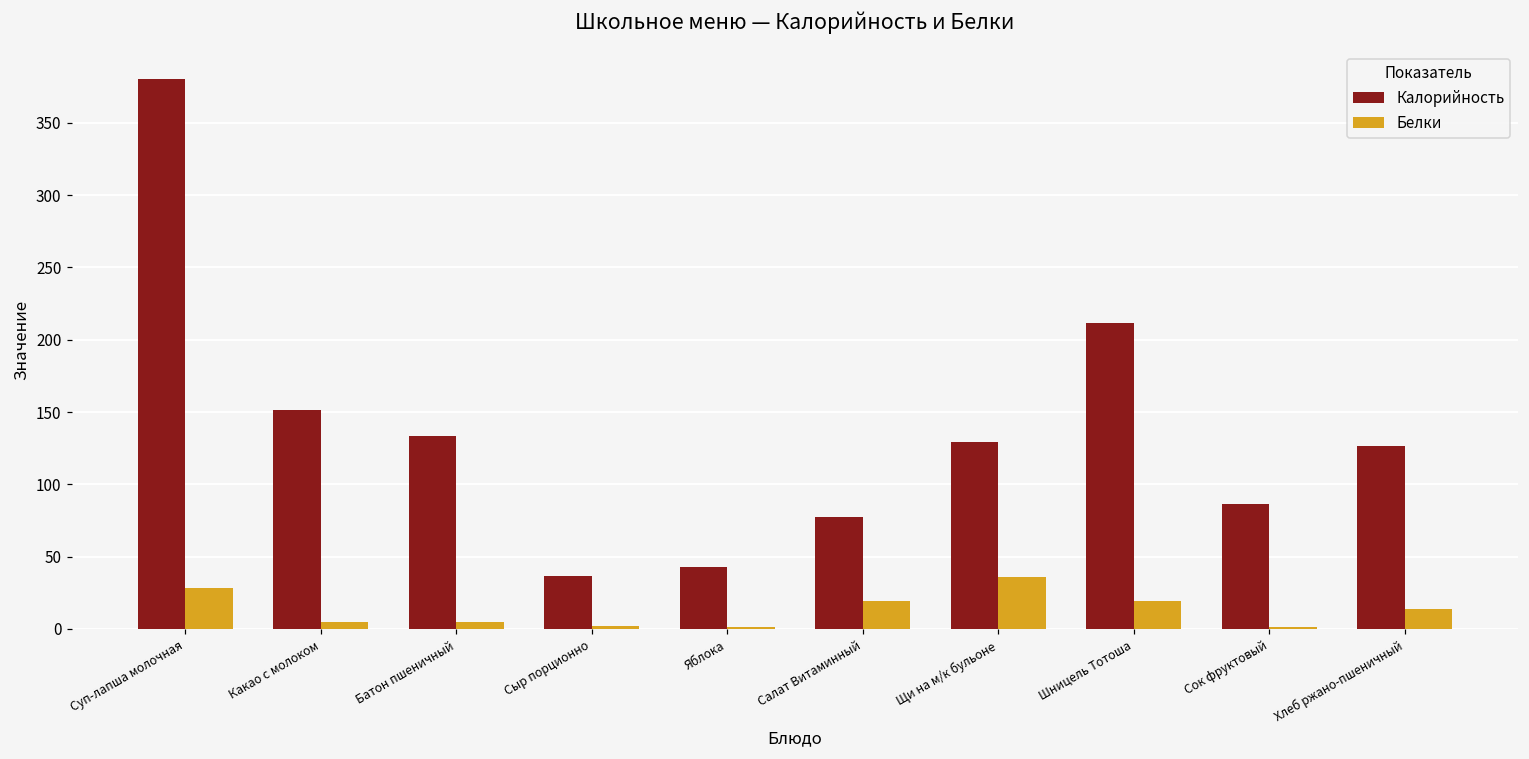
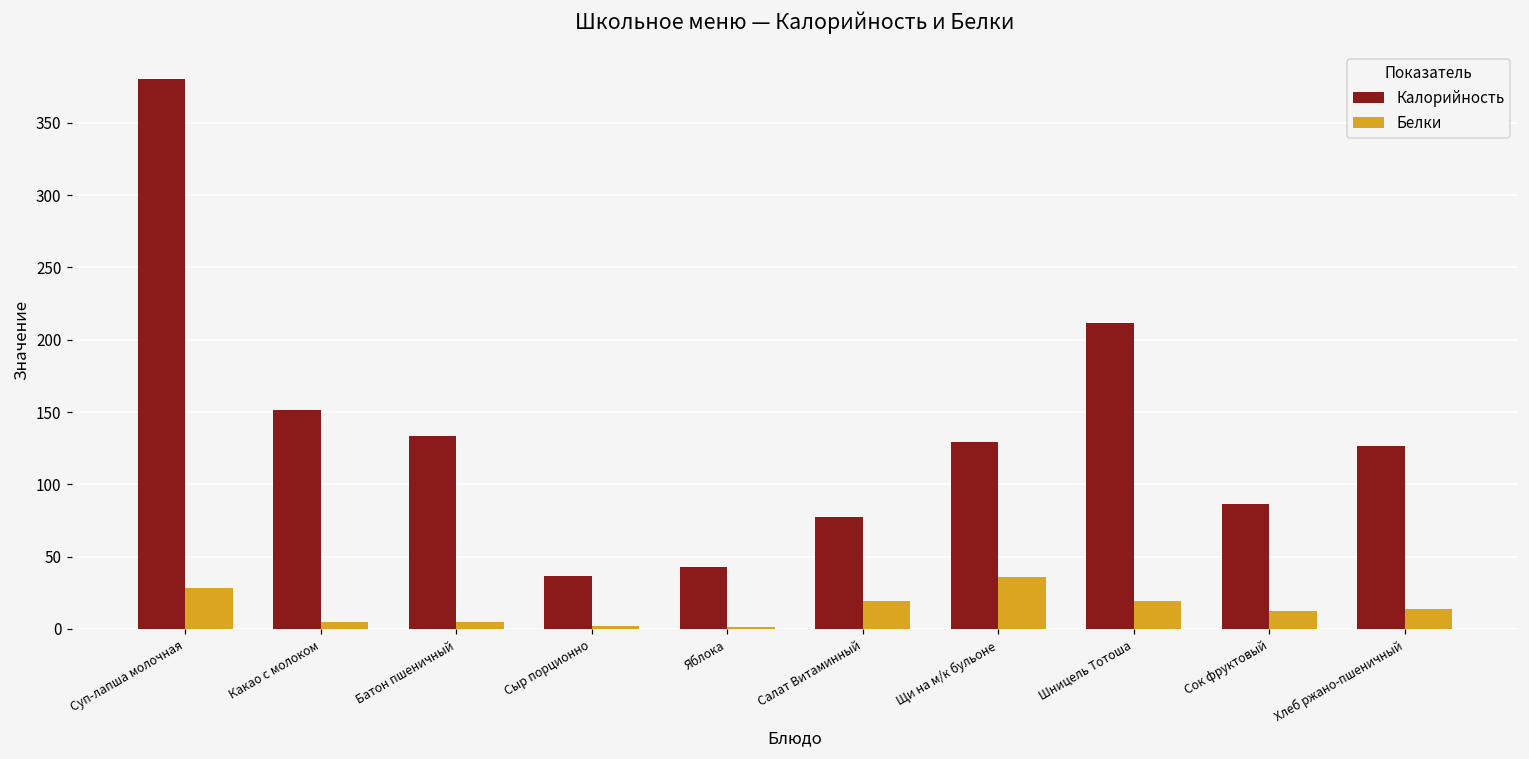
Белки, Сок фруктовый: 1 -> 12
